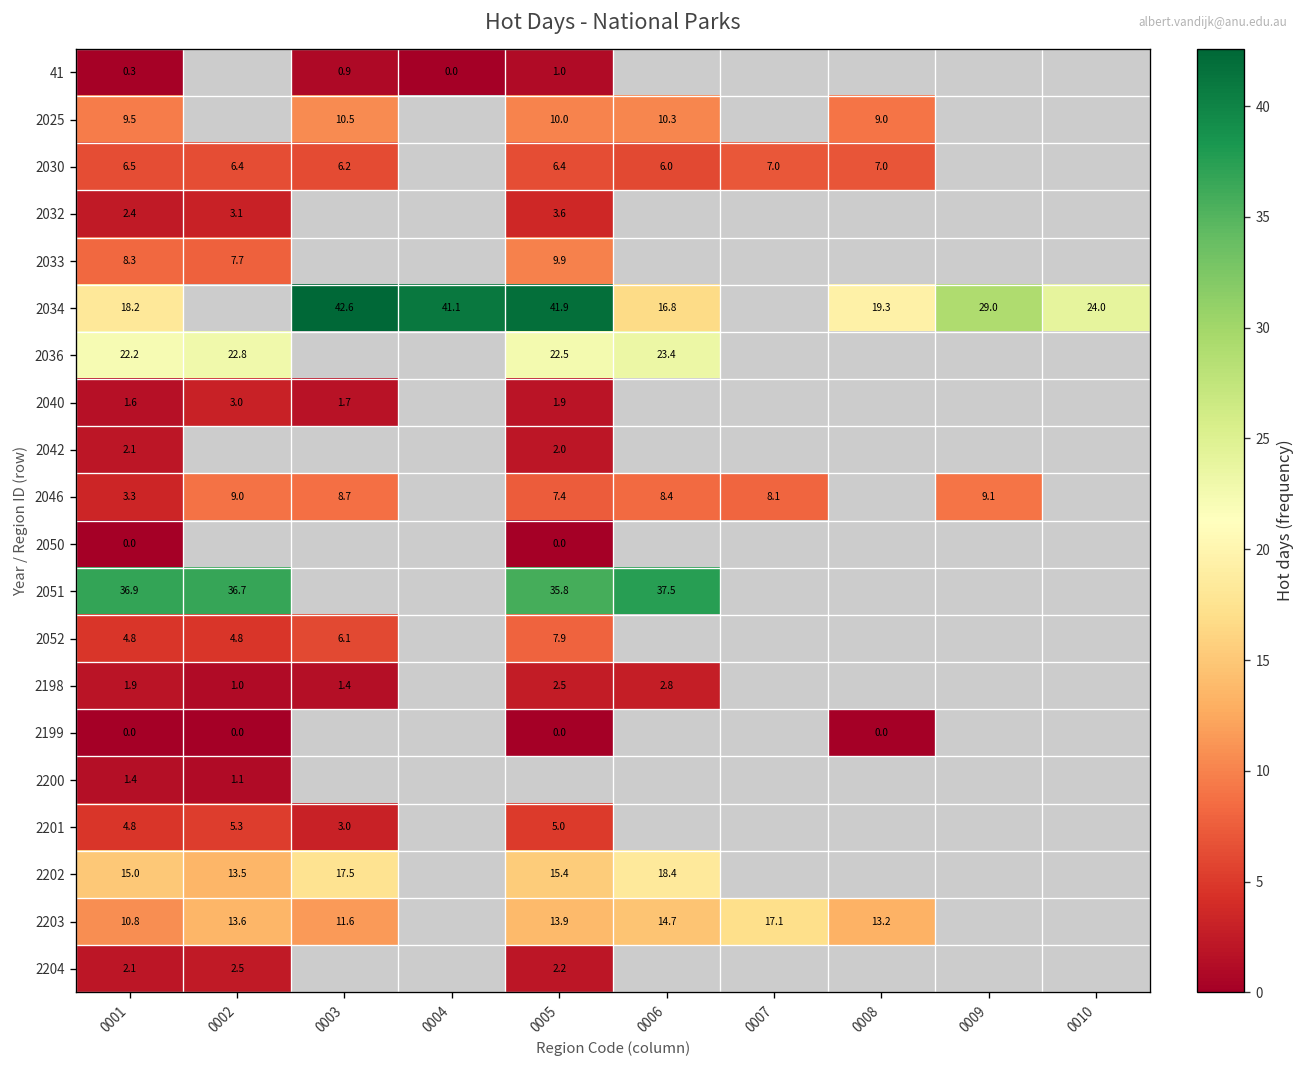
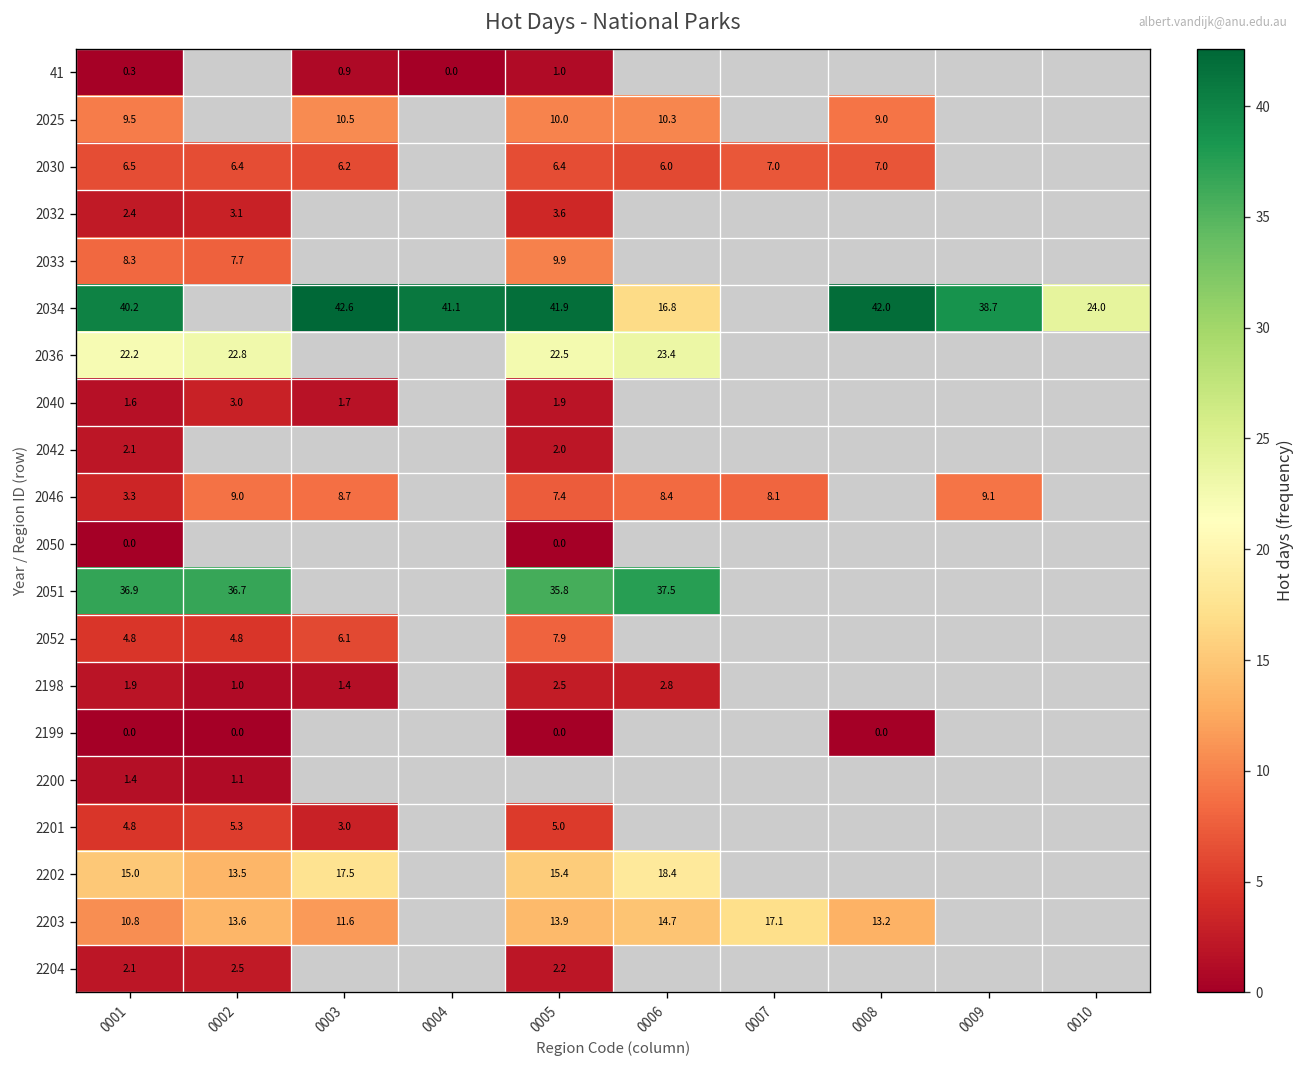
2034, 0001: 18.2 -> 40.2
2034, 0008: 19.3 -> 42.0
2034, 0009: 29.0 -> 38.7
